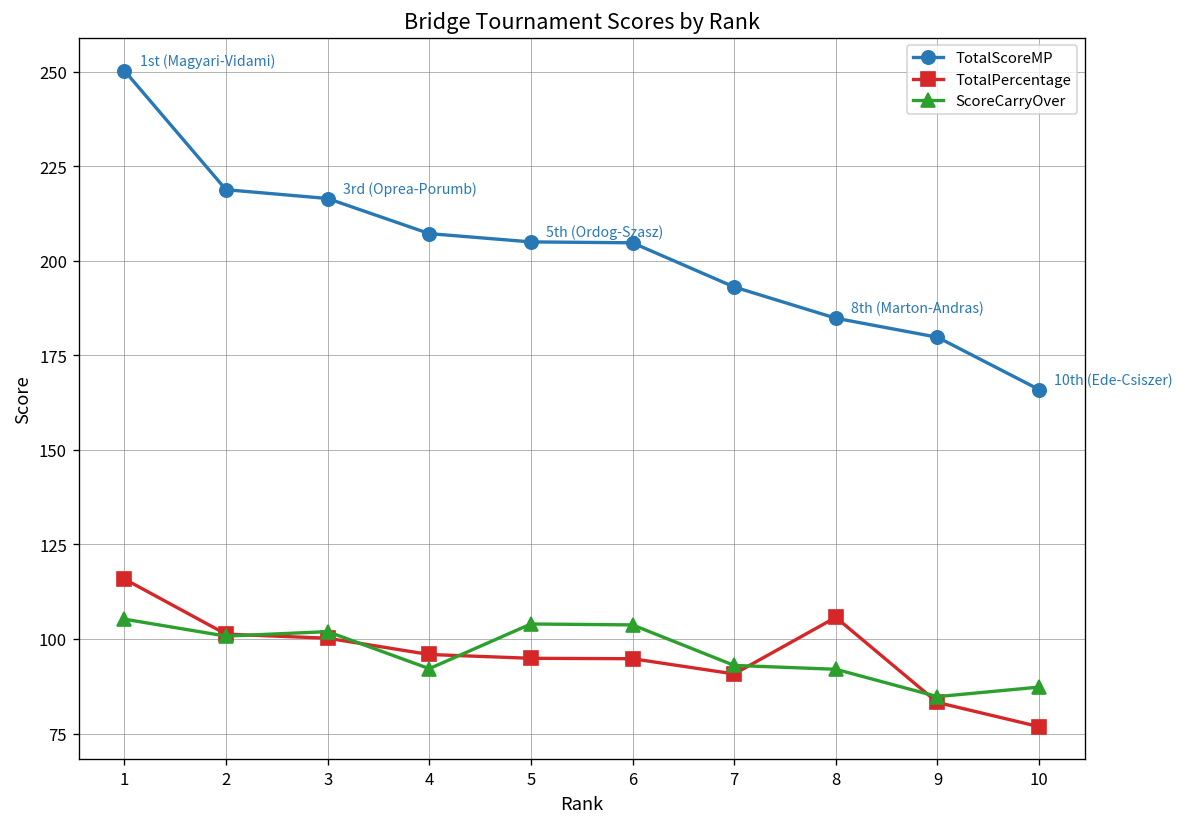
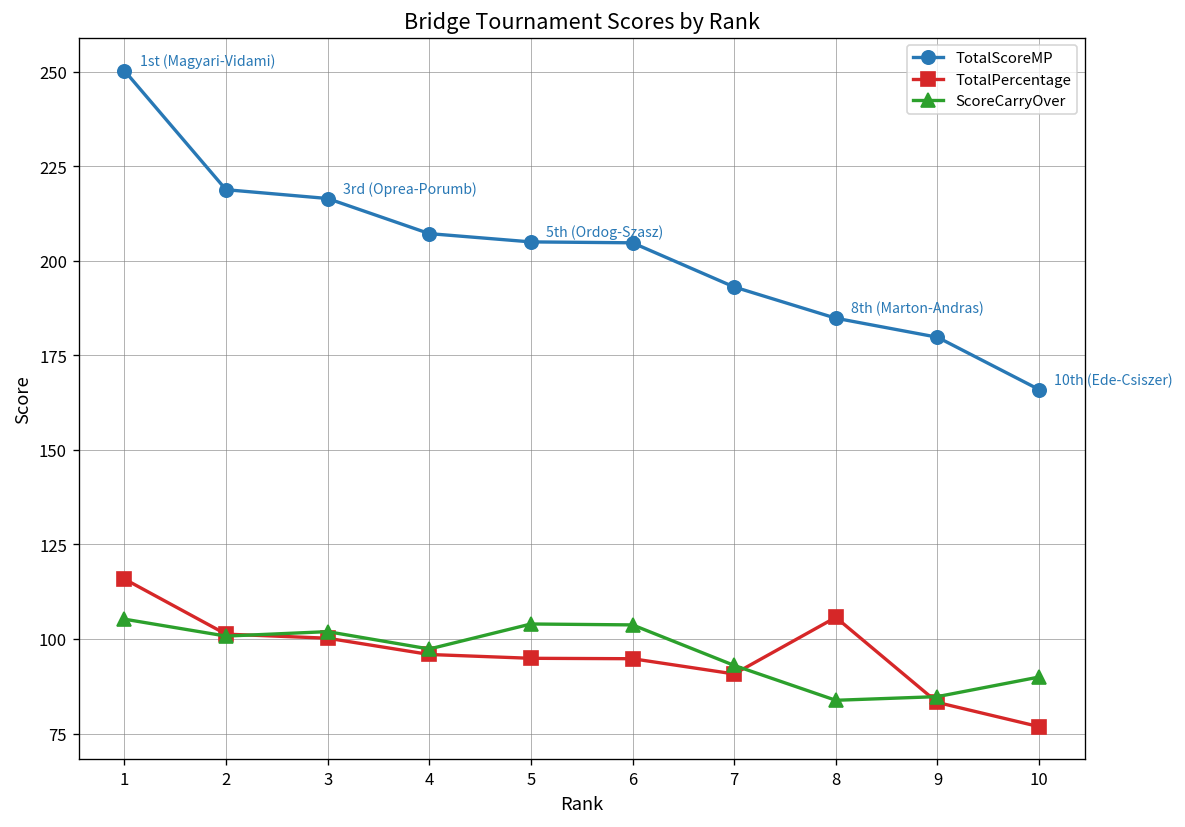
ScoreCarryOver, 4: 92 -> 97
ScoreCarryOver, 8: 92 -> 84
ScoreCarryOver, 10: 87 -> 90
